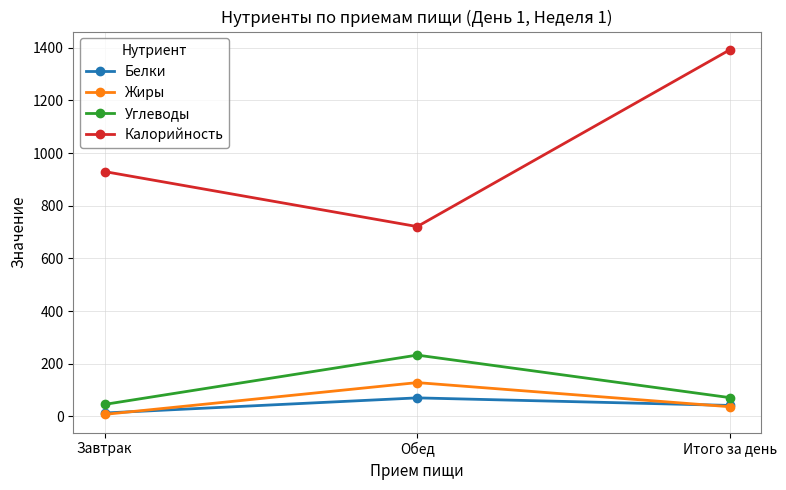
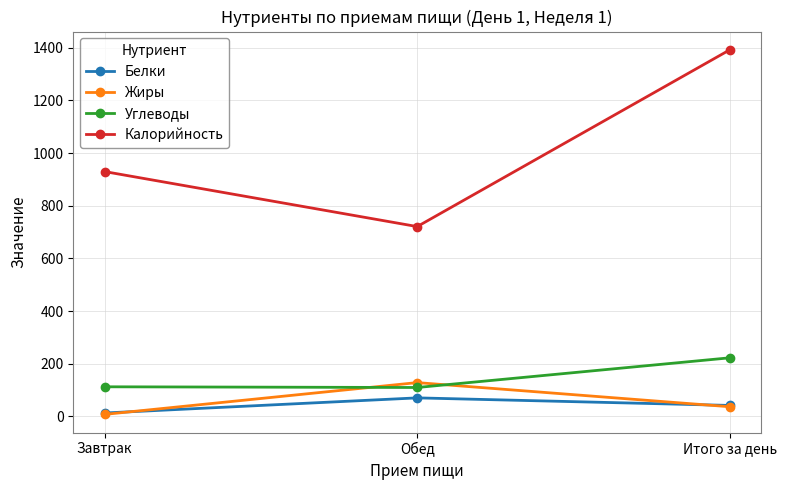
Углеводы, Завтрак: 50 -> 110
Углеводы, Обед: 230 -> 110
Углеводы, Итого за день: 70 -> 220
